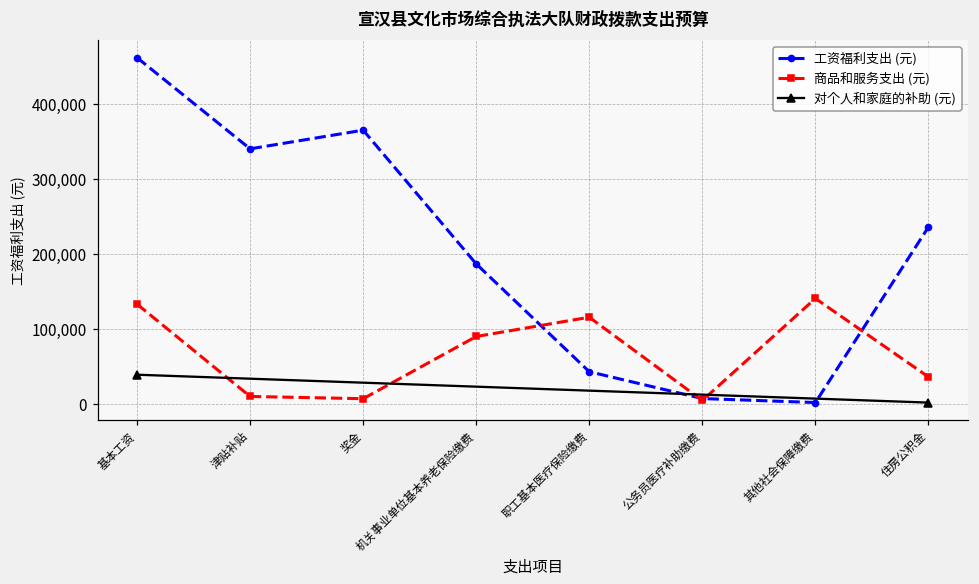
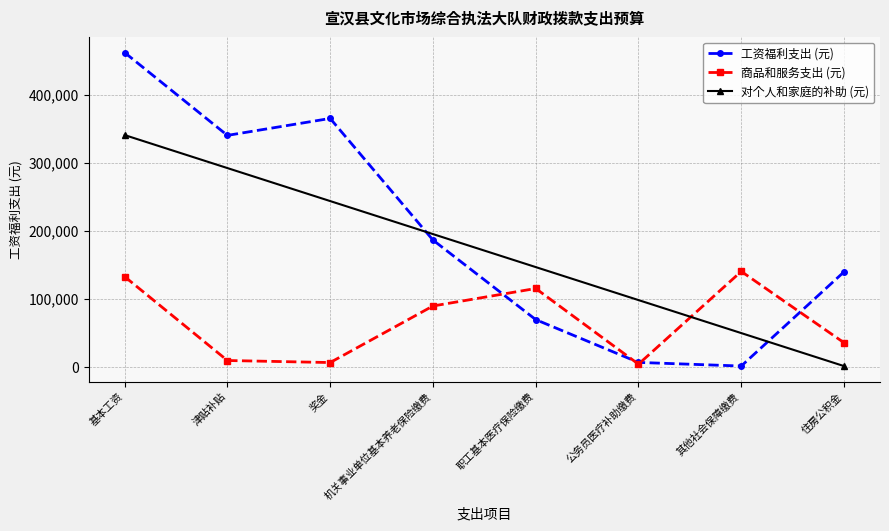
对个人和家庭的补助 (元), 基本工资: 40,000 -> 340,000
工资福利支出 (元), 职工基本医疗保险缴费: 40,000 -> 70,000
工资福利支出 (元), 住房公积金: 240,000 -> 140,000
